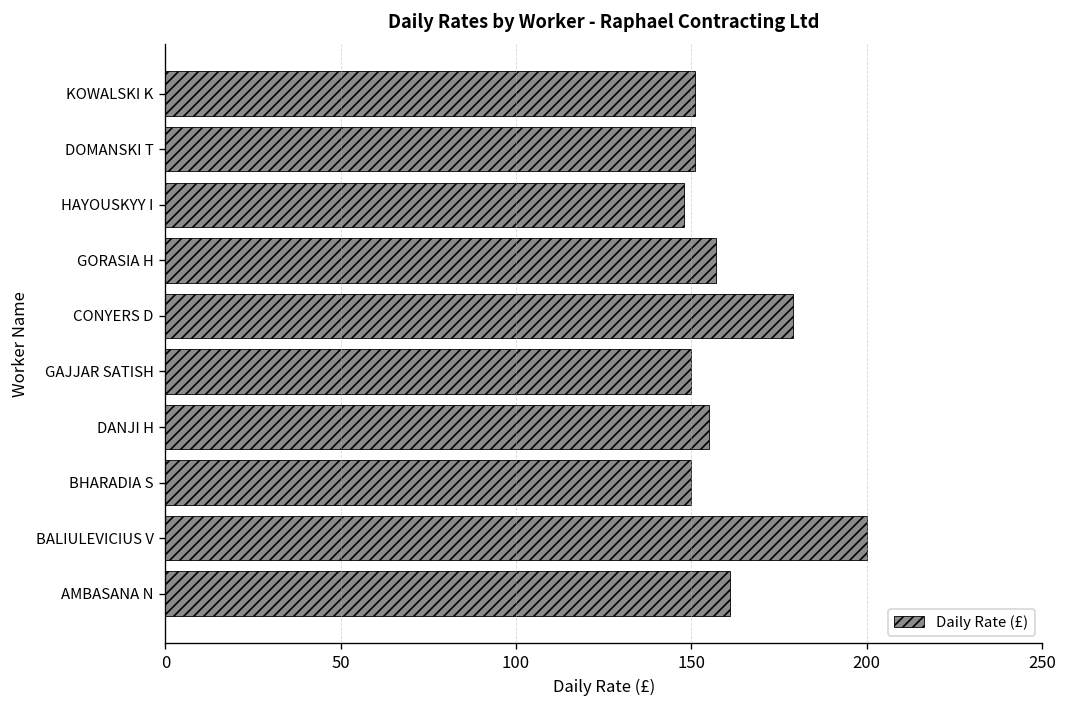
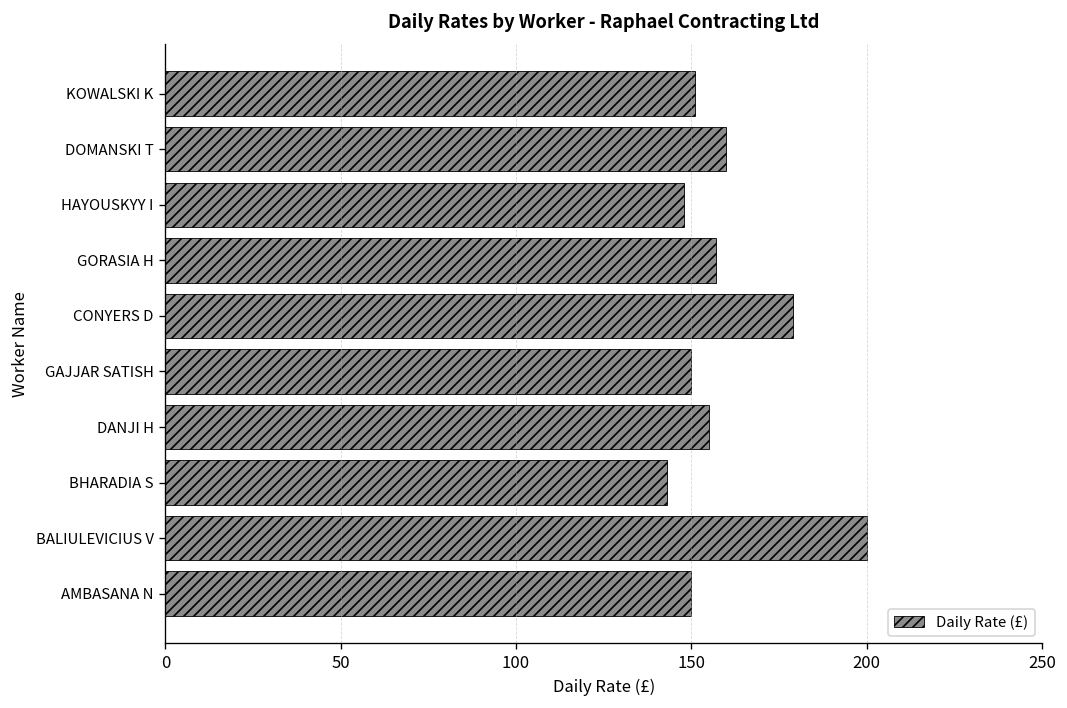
DOMANSKI T: 151 -> 160
BHARADIA S: 150 -> 143
AMBASANA N: 161 -> 150
